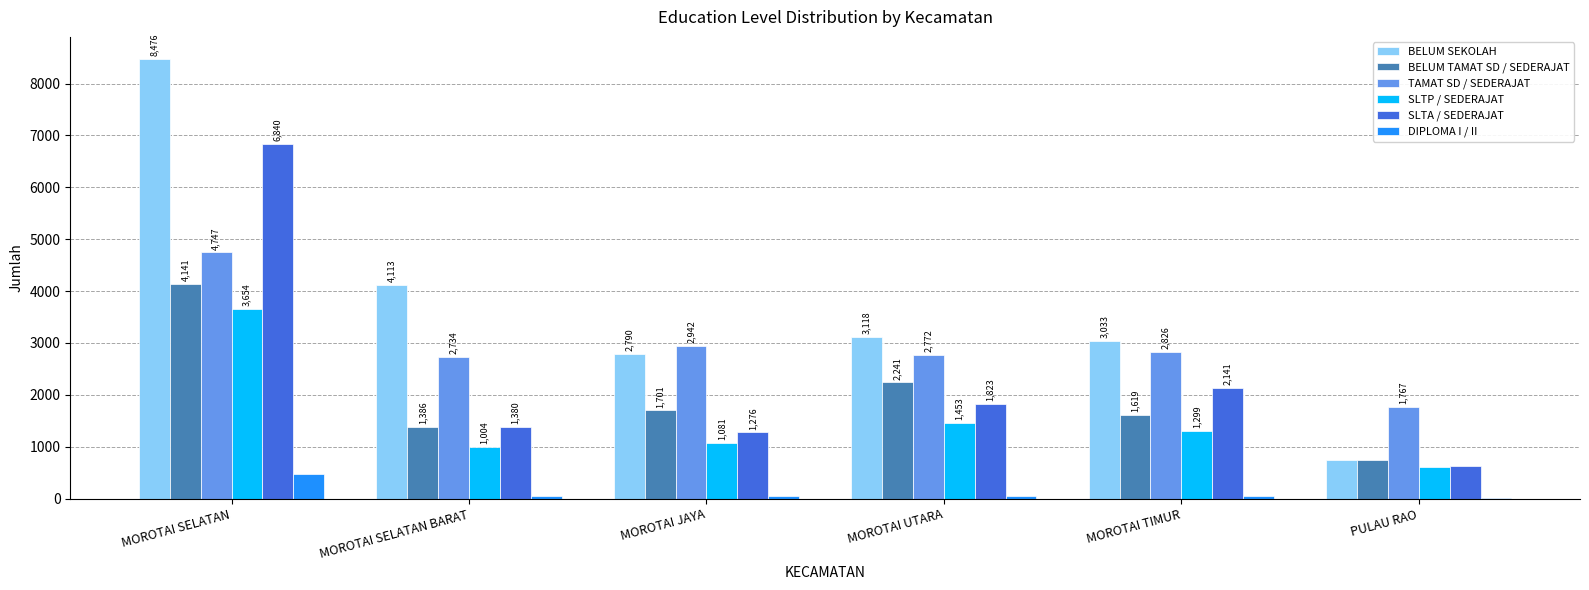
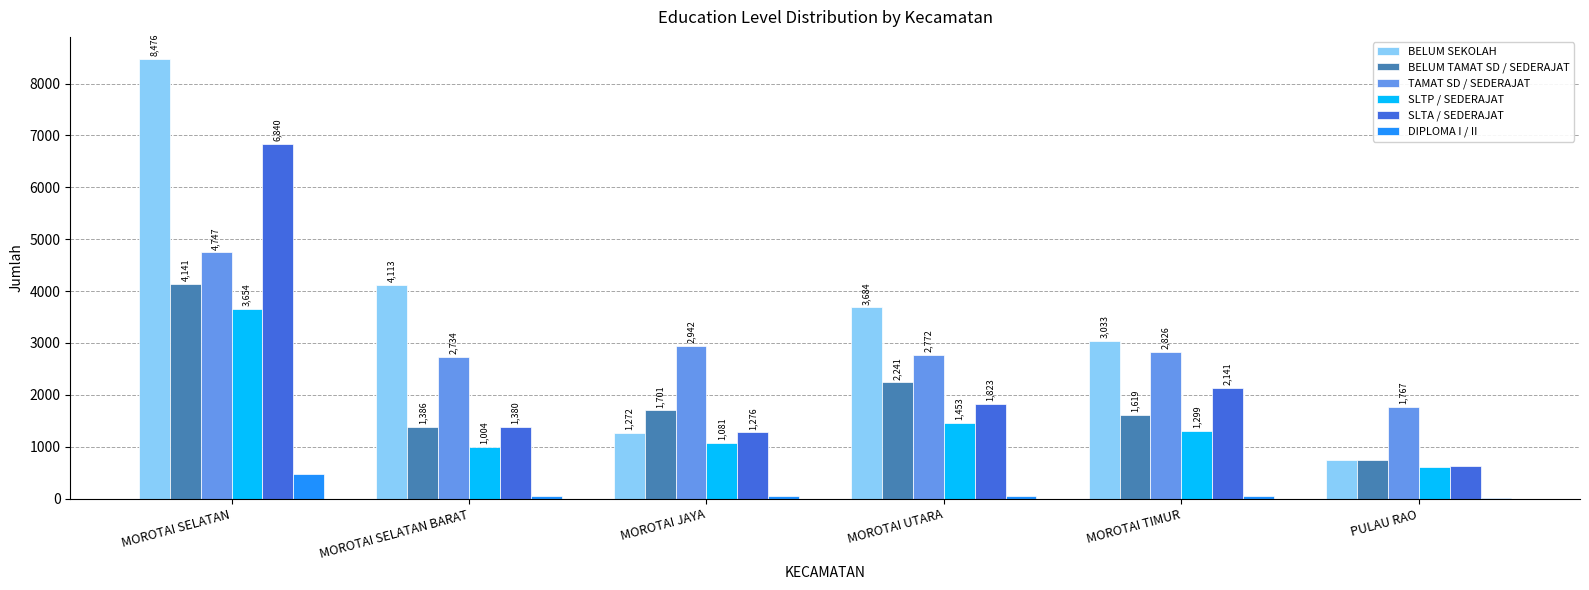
BELUM SEKOLAH, MOROTAI JAYA: 2,790 -> 1,272
BELUM SEKOLAH, MOROTAI UTARA: 3,118 -> 3,684
